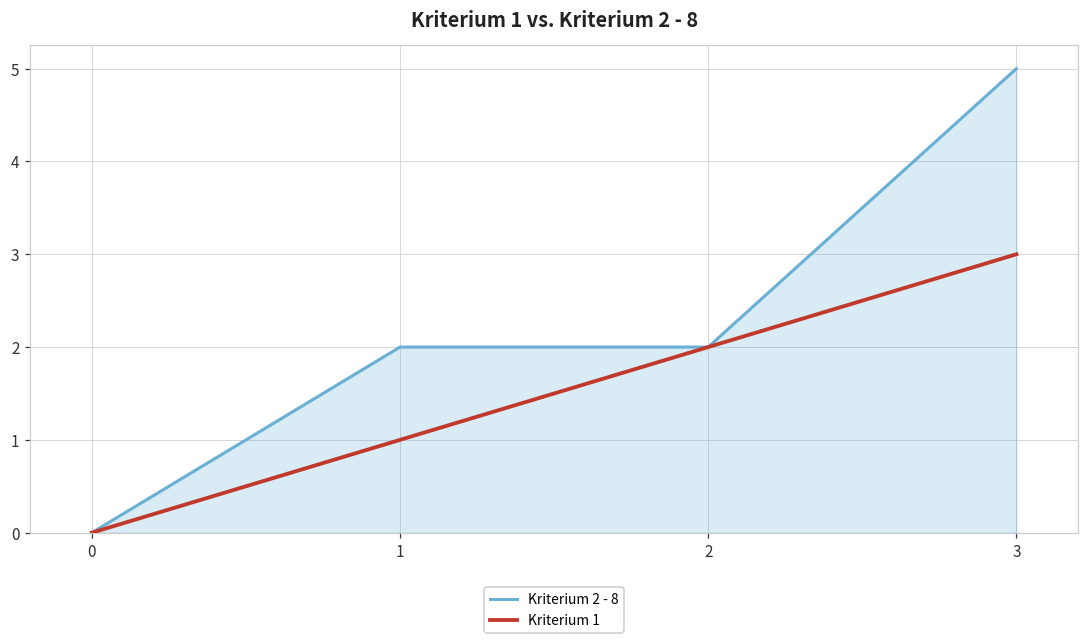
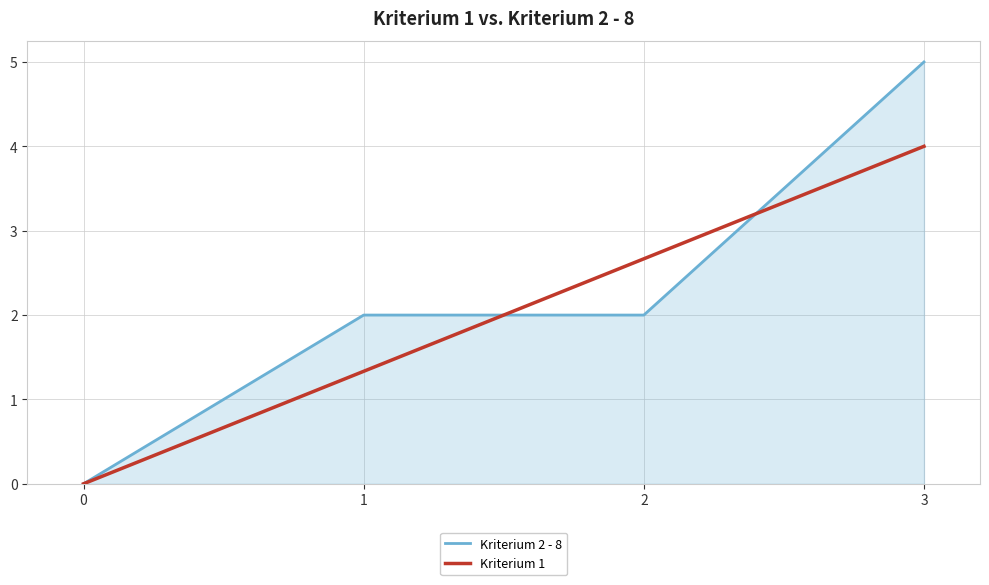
Kriterium 1, 3: 3 -> 4
